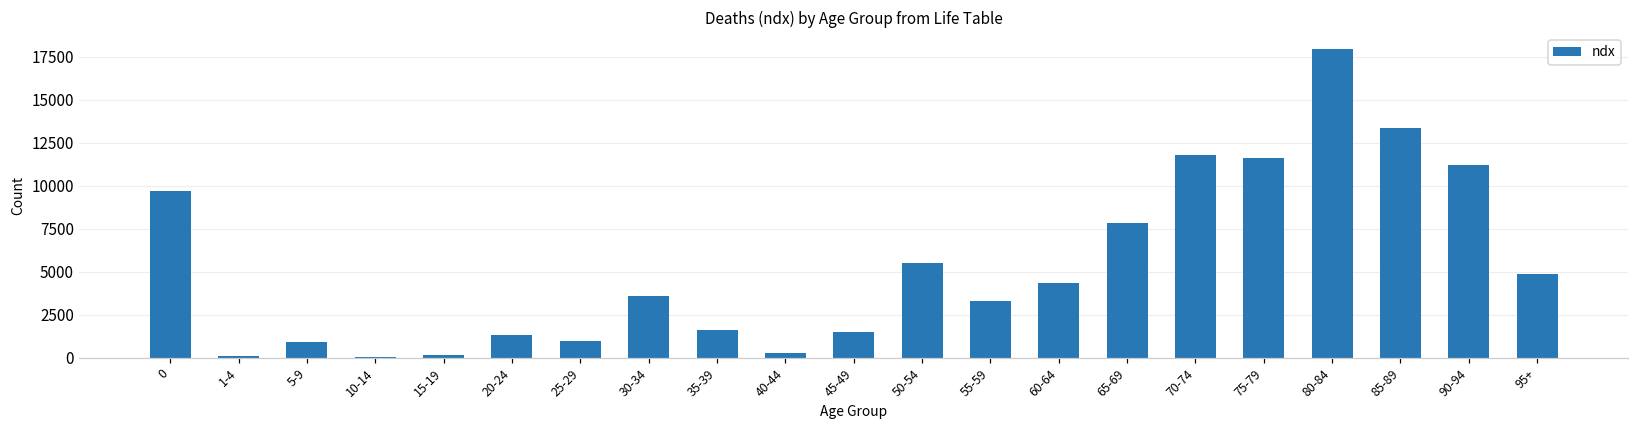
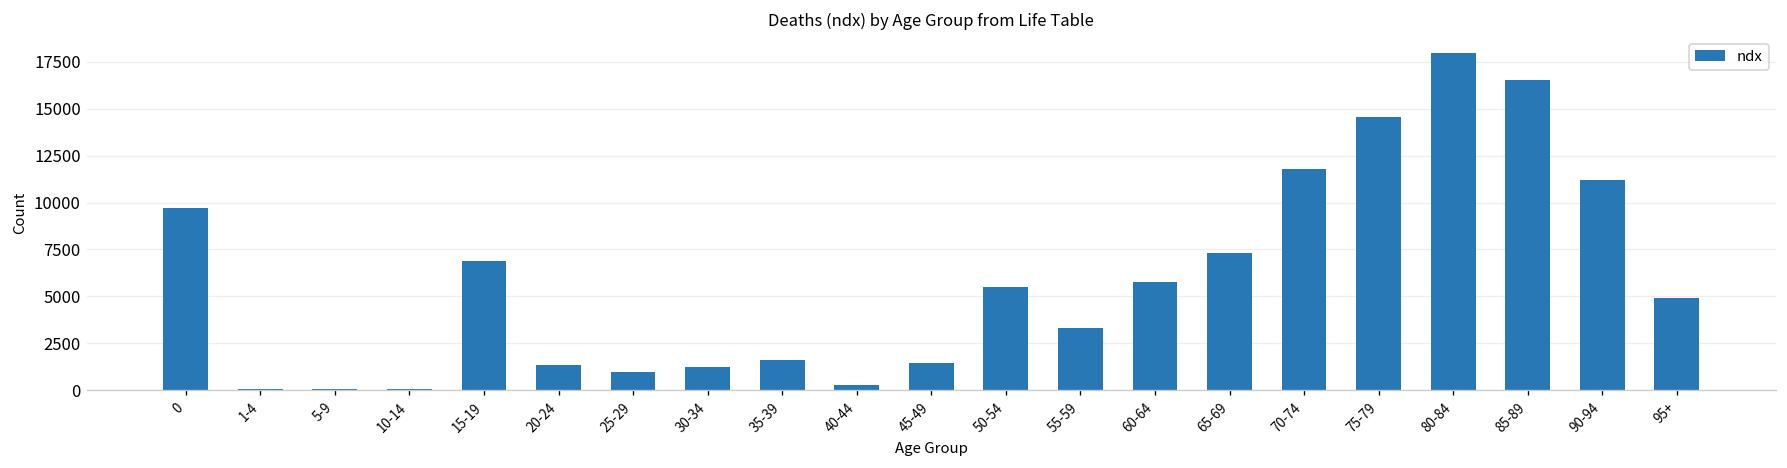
5-9: 900 -> 0
15-19: 200 -> 6900
30-34: 3600 -> 1200
60-64: 4300 -> 5800
65-69: 7800 -> 7300
75-79: 11600 -> 14500
85-89: 13400 -> 16500
